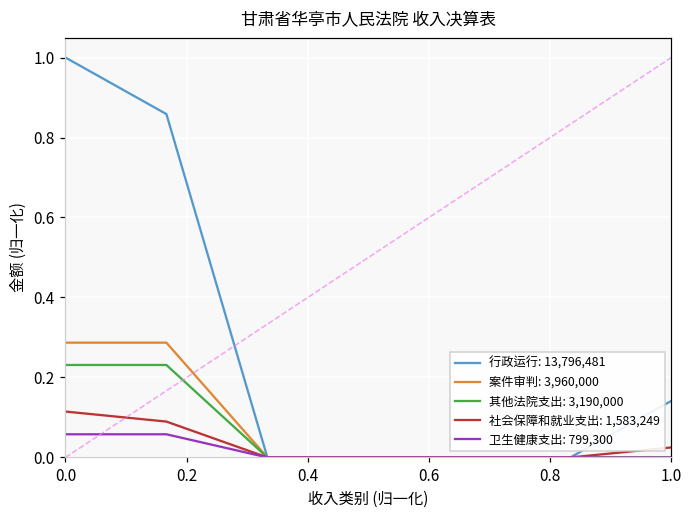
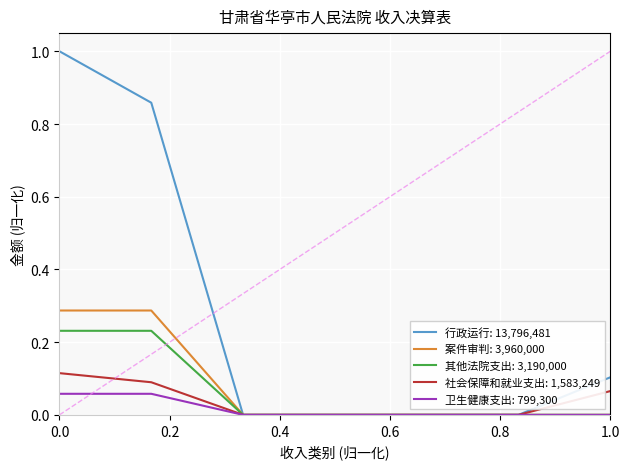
行政运行: 13,796,481, 1.0: 0.14 -> 0.10
社会保障和就业支出: 1,583,249, 1.0: 0.03 -> 0.07
